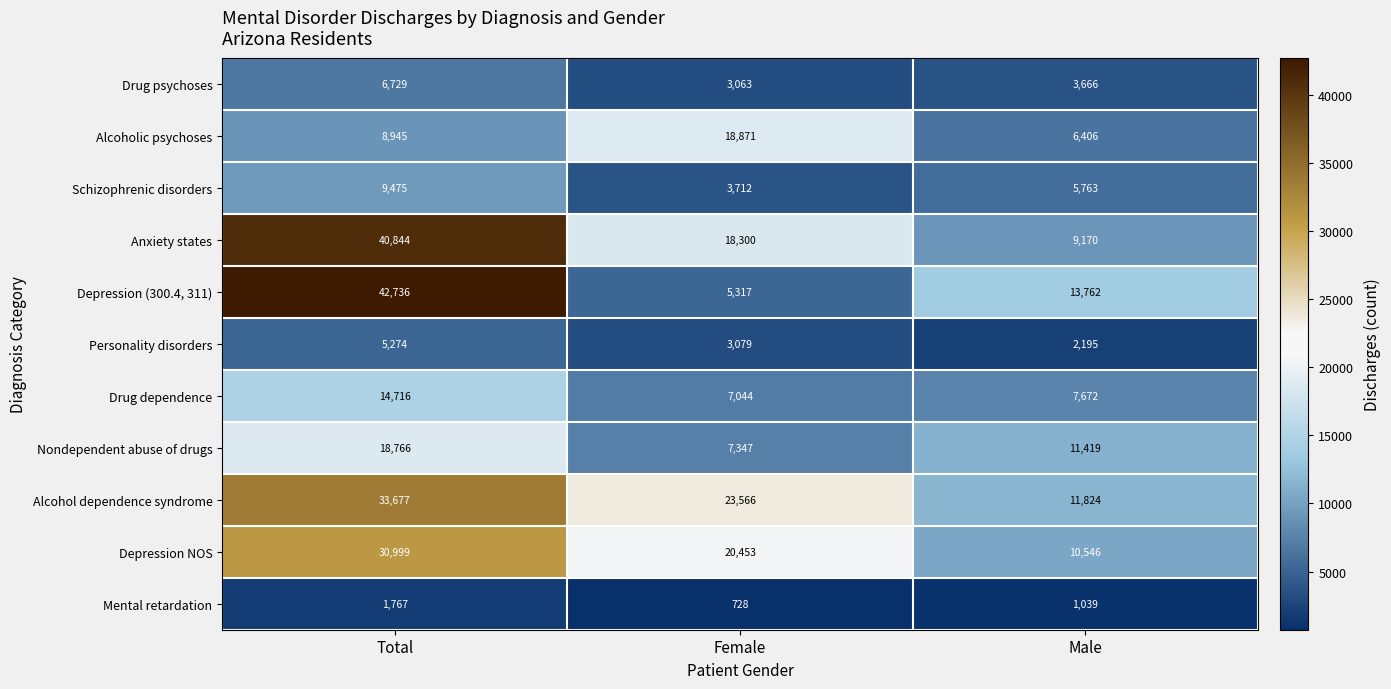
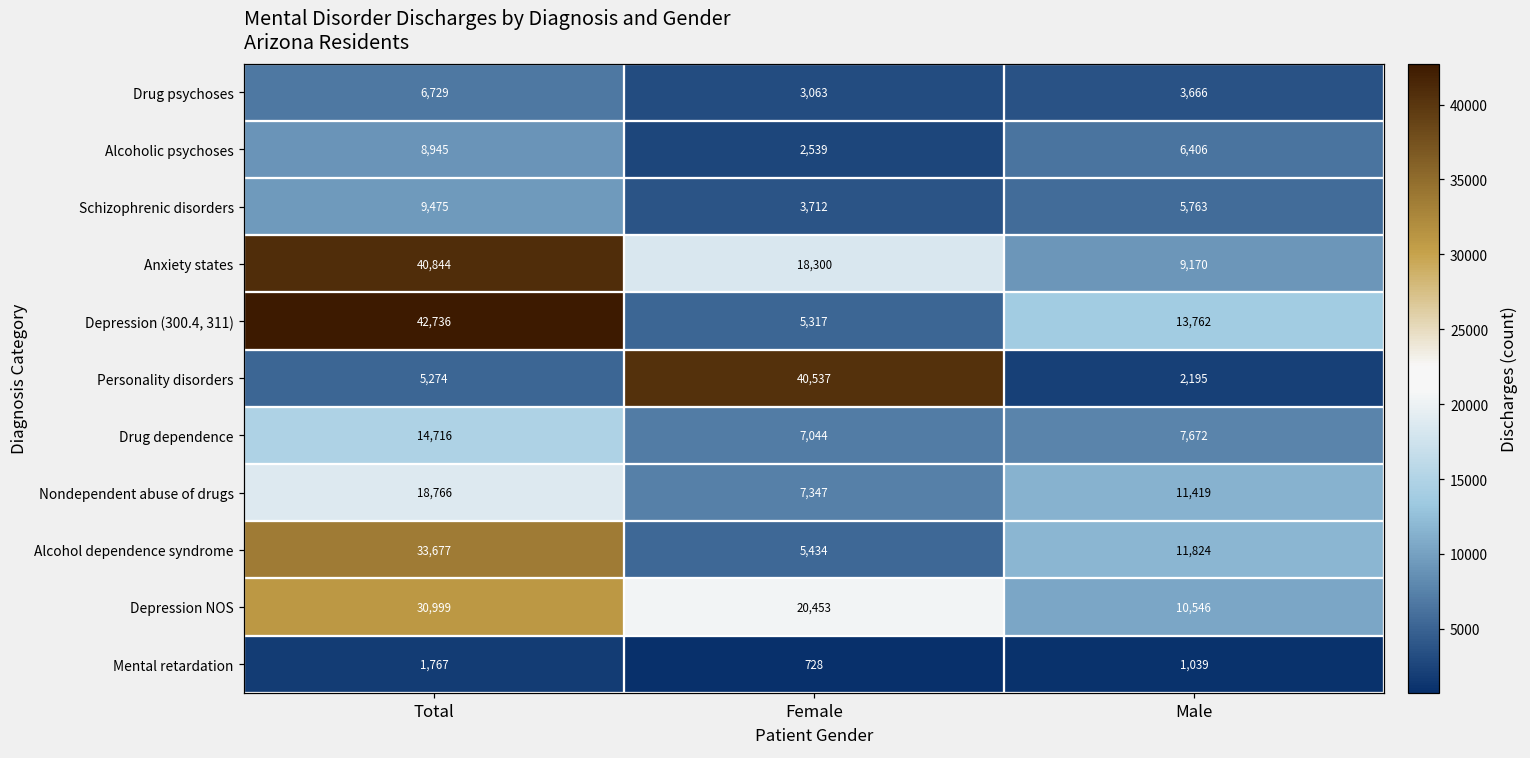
Alcoholic psychoses, Female: 18,871 -> 2,539
Personality disorders, Female: 3,079 -> 40,537
Alcohol dependence syndrome, Female: 23,566 -> 5,434
